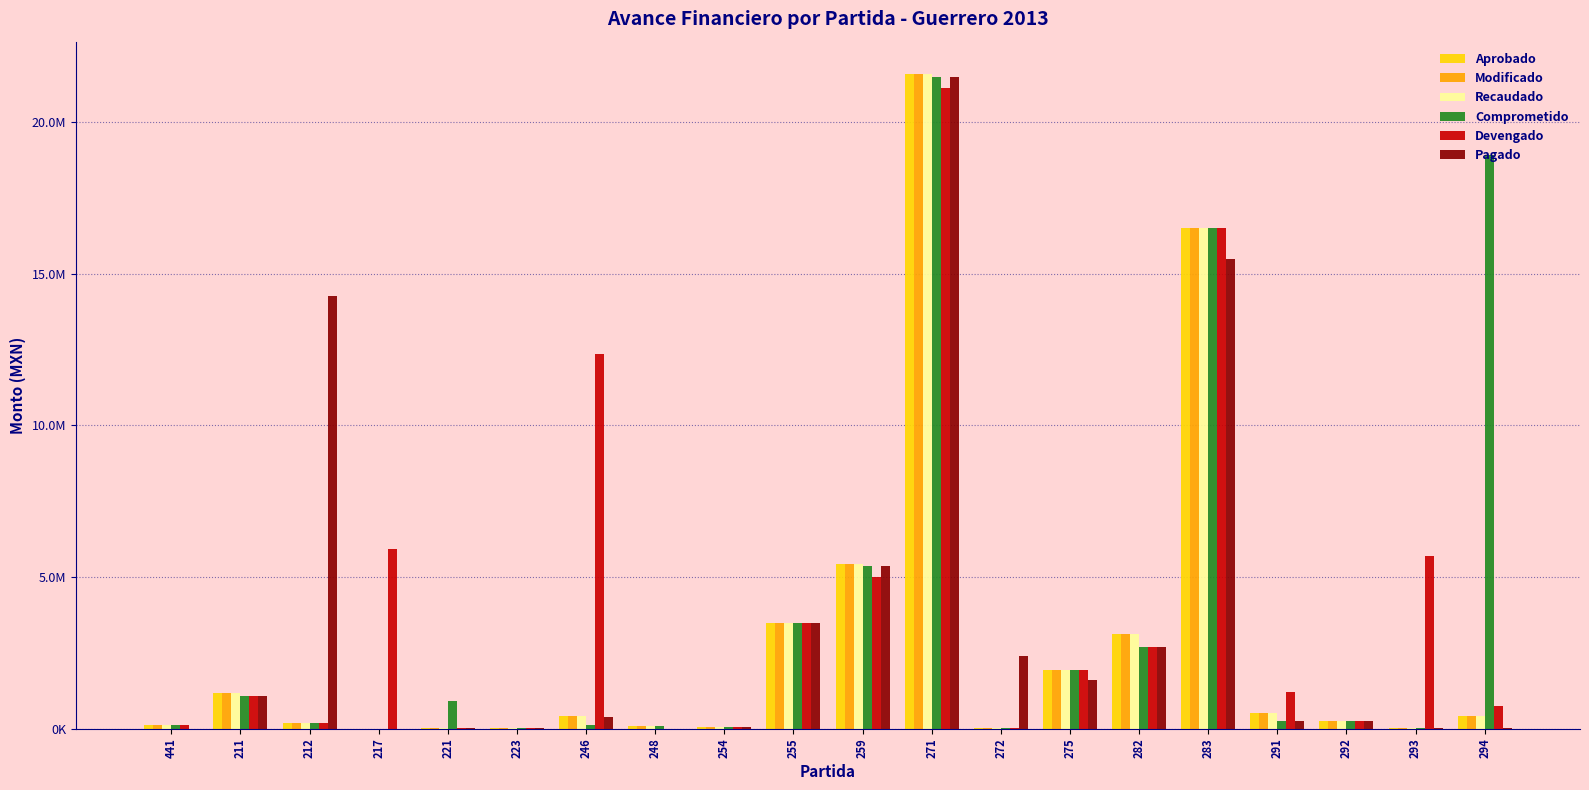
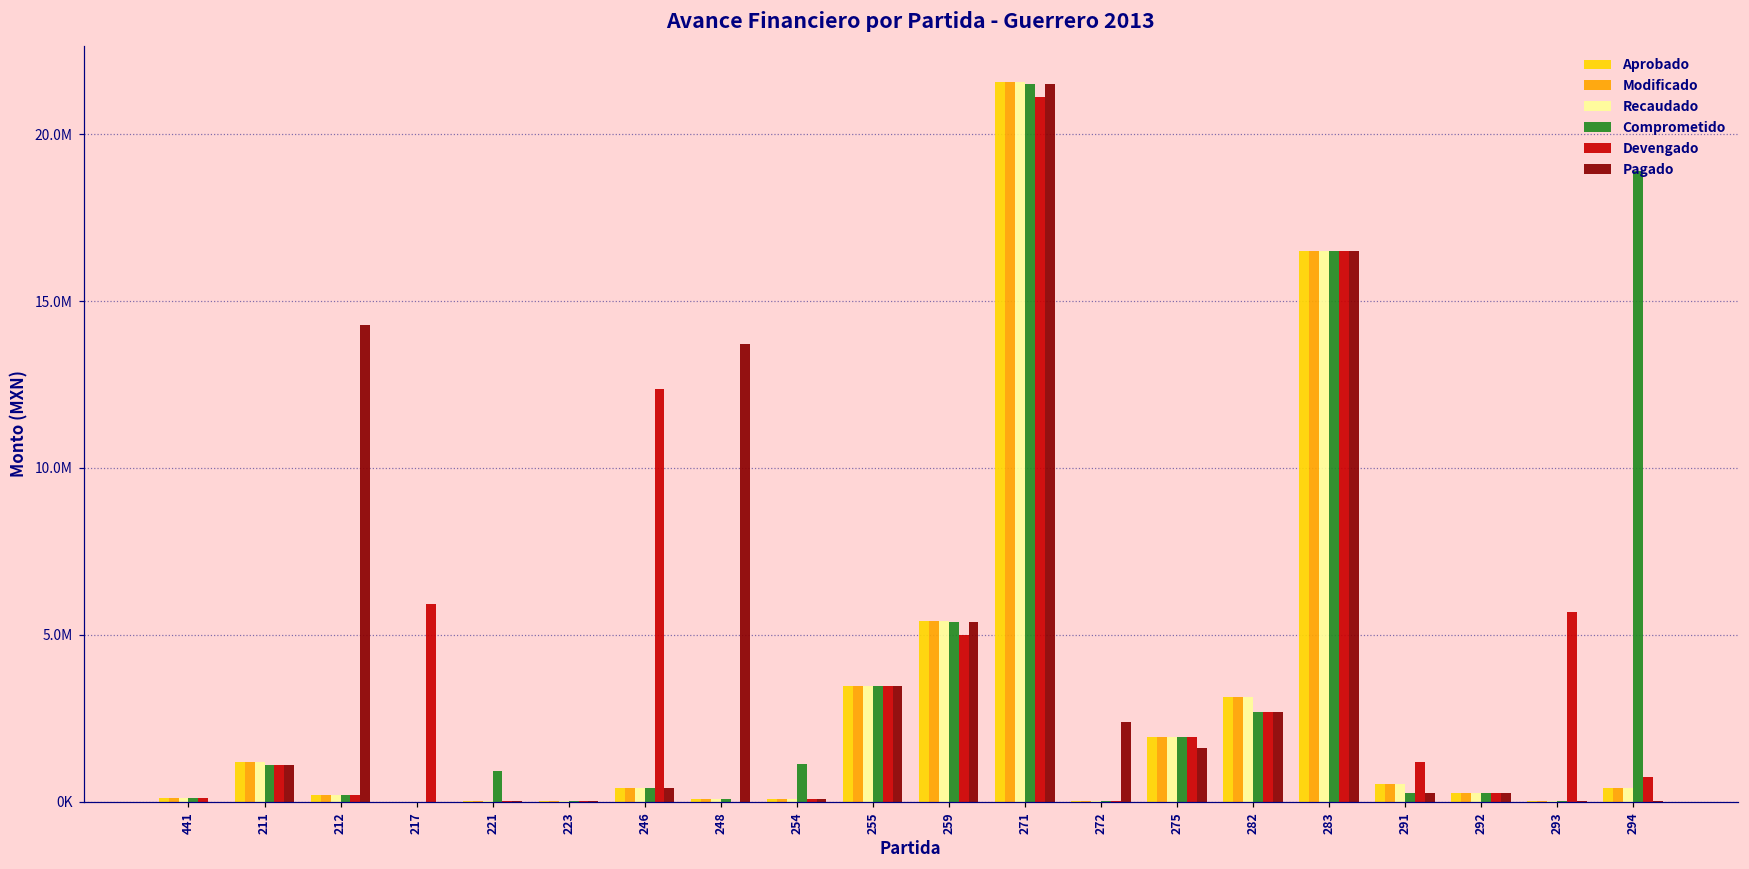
Comprometido, 246: 100000 -> 400000
Pagado, 248: 0 -> 13700000
Comprometido, 254: 100000 -> 1100000
Pagado, 283: 15500000 -> 16500000
